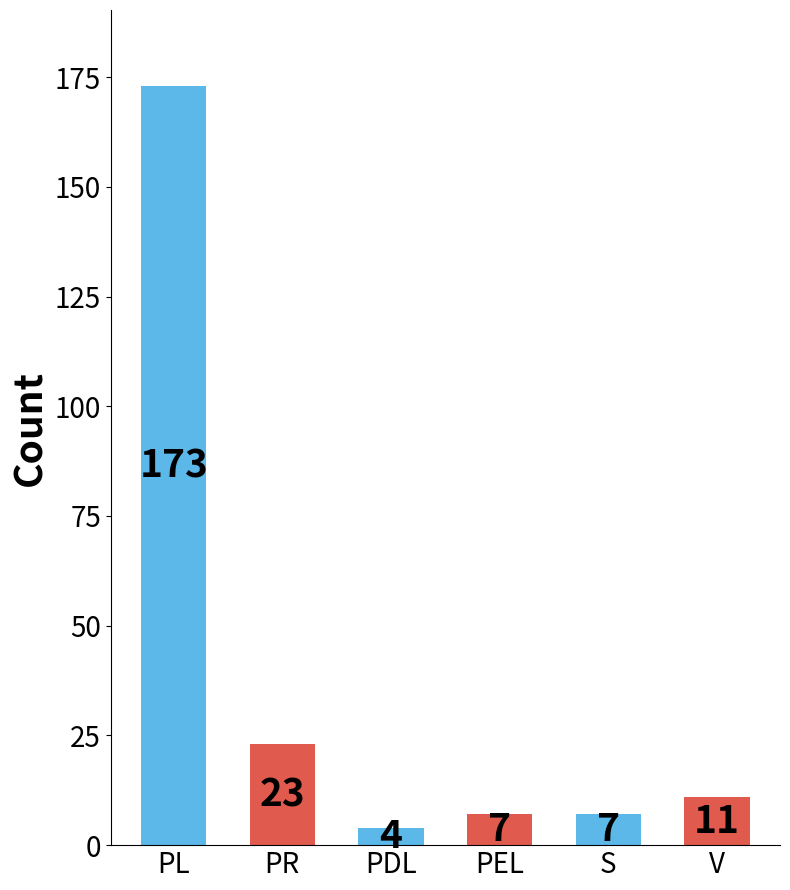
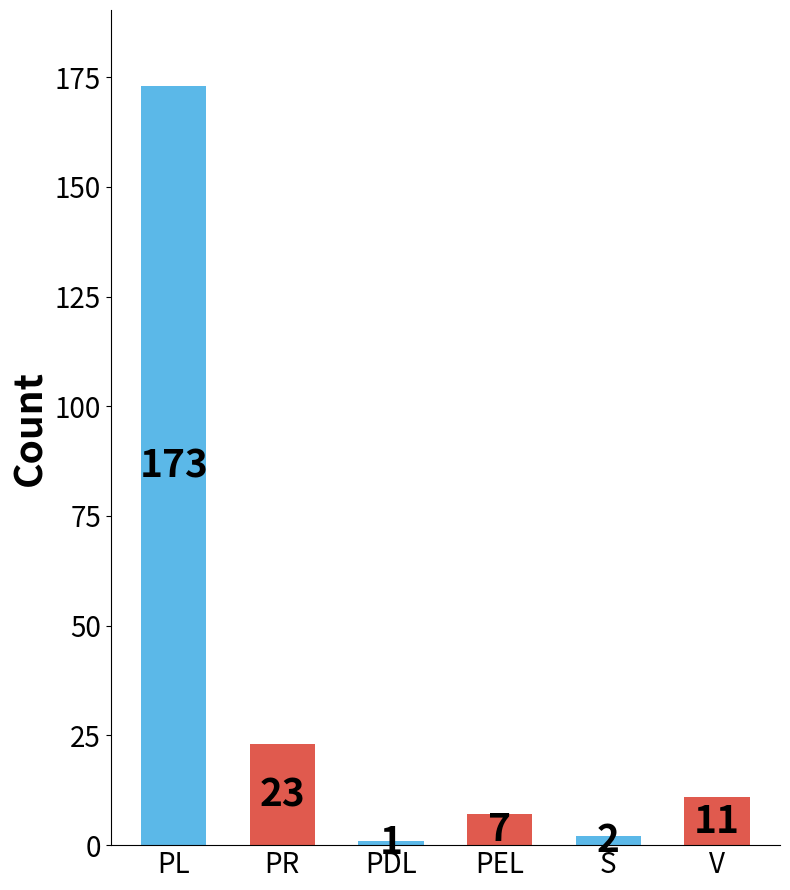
PDL: 4 -> 1
S: 7 -> 2
